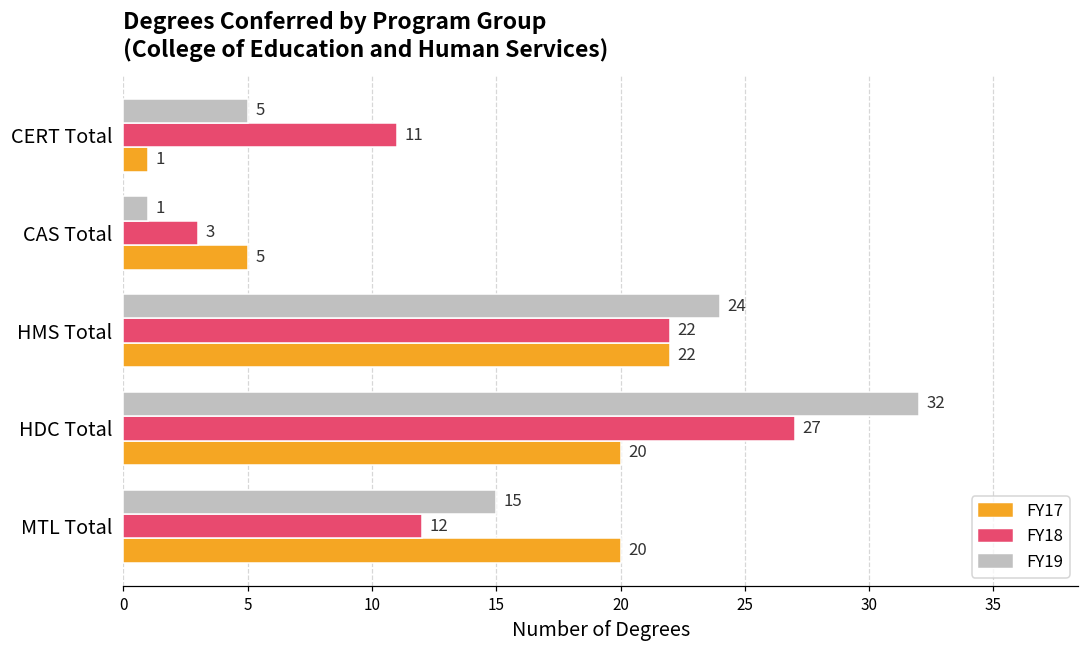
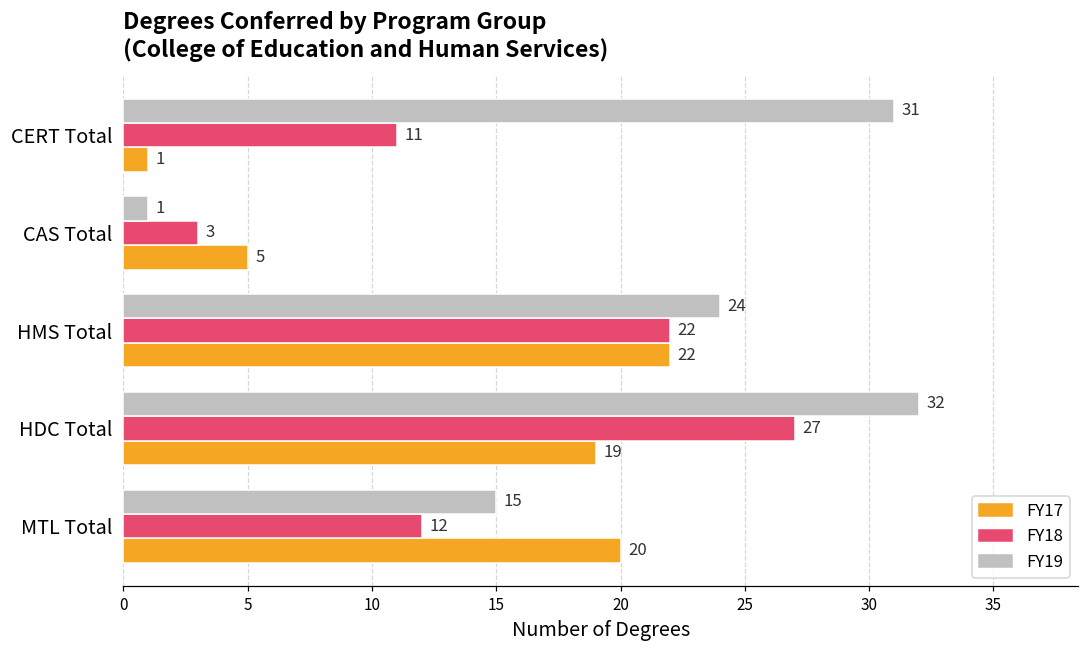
FY19, CERT Total: 5 -> 31
FY17, HDC Total: 20 -> 19
